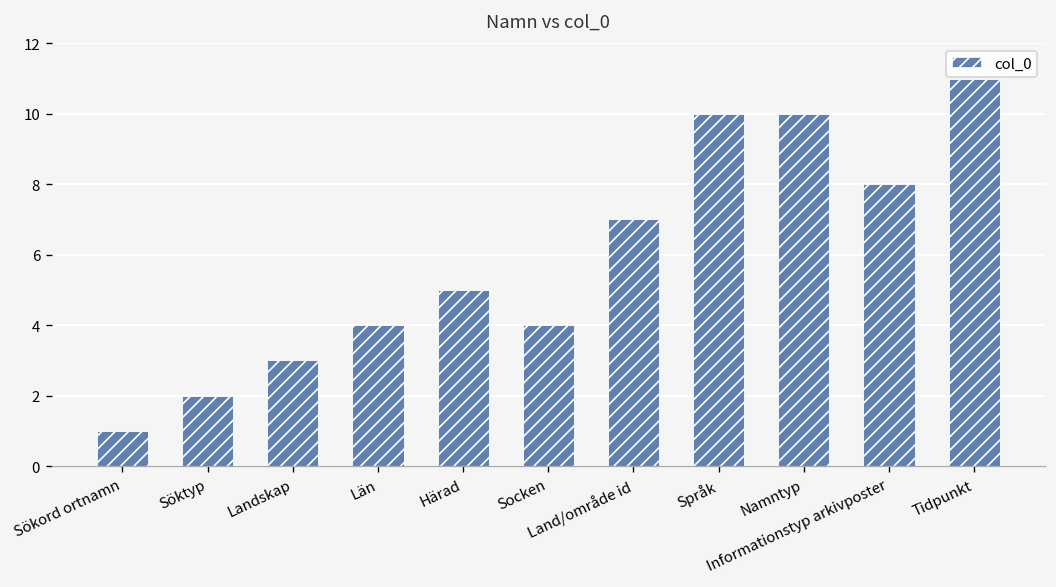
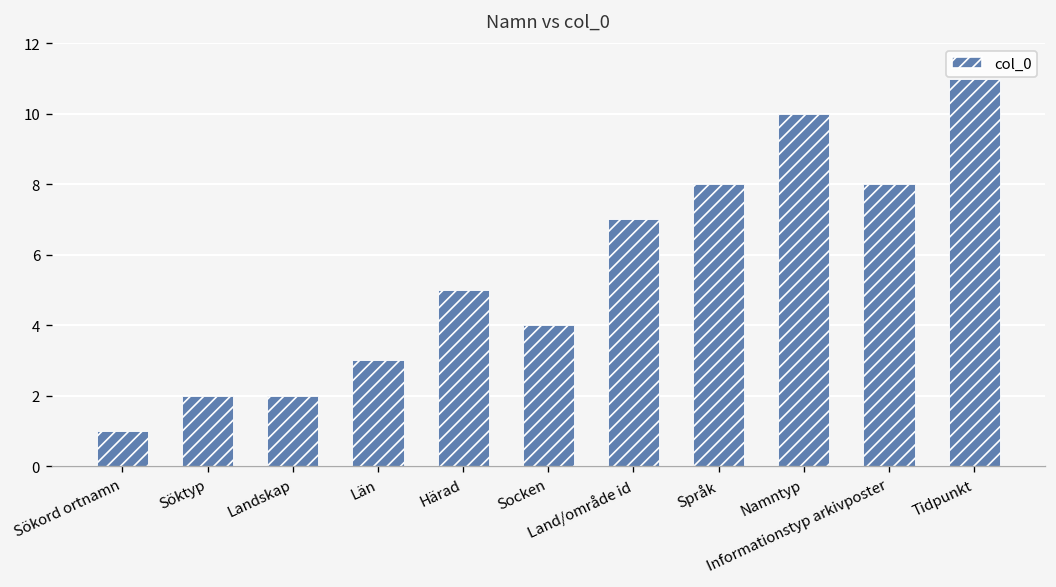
Landskap: 3 -> 2
Län: 4 -> 3
Språk: 10 -> 8
